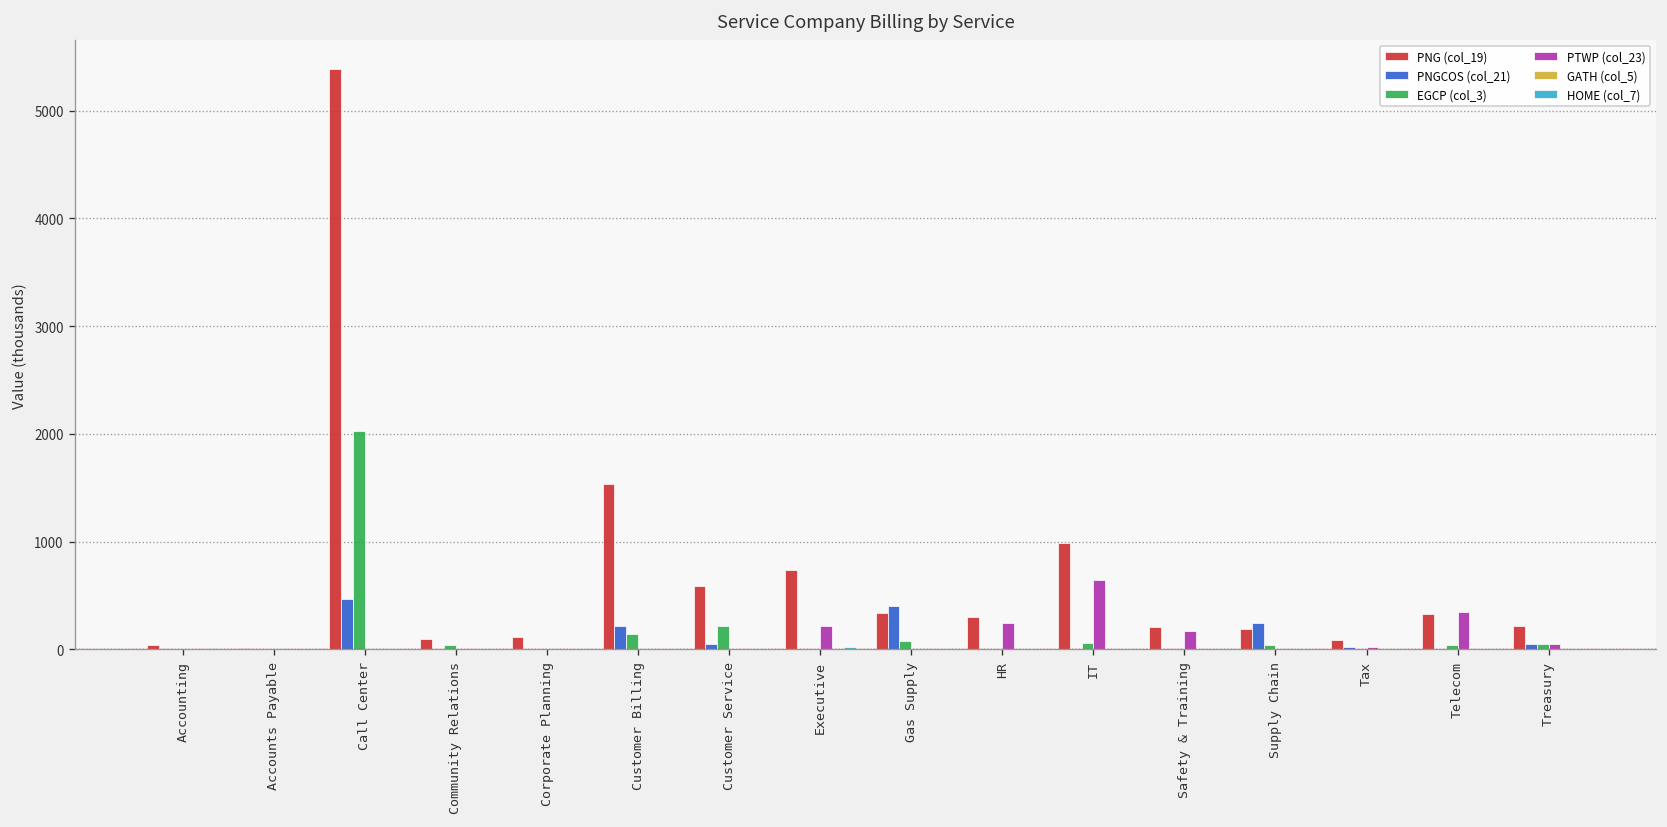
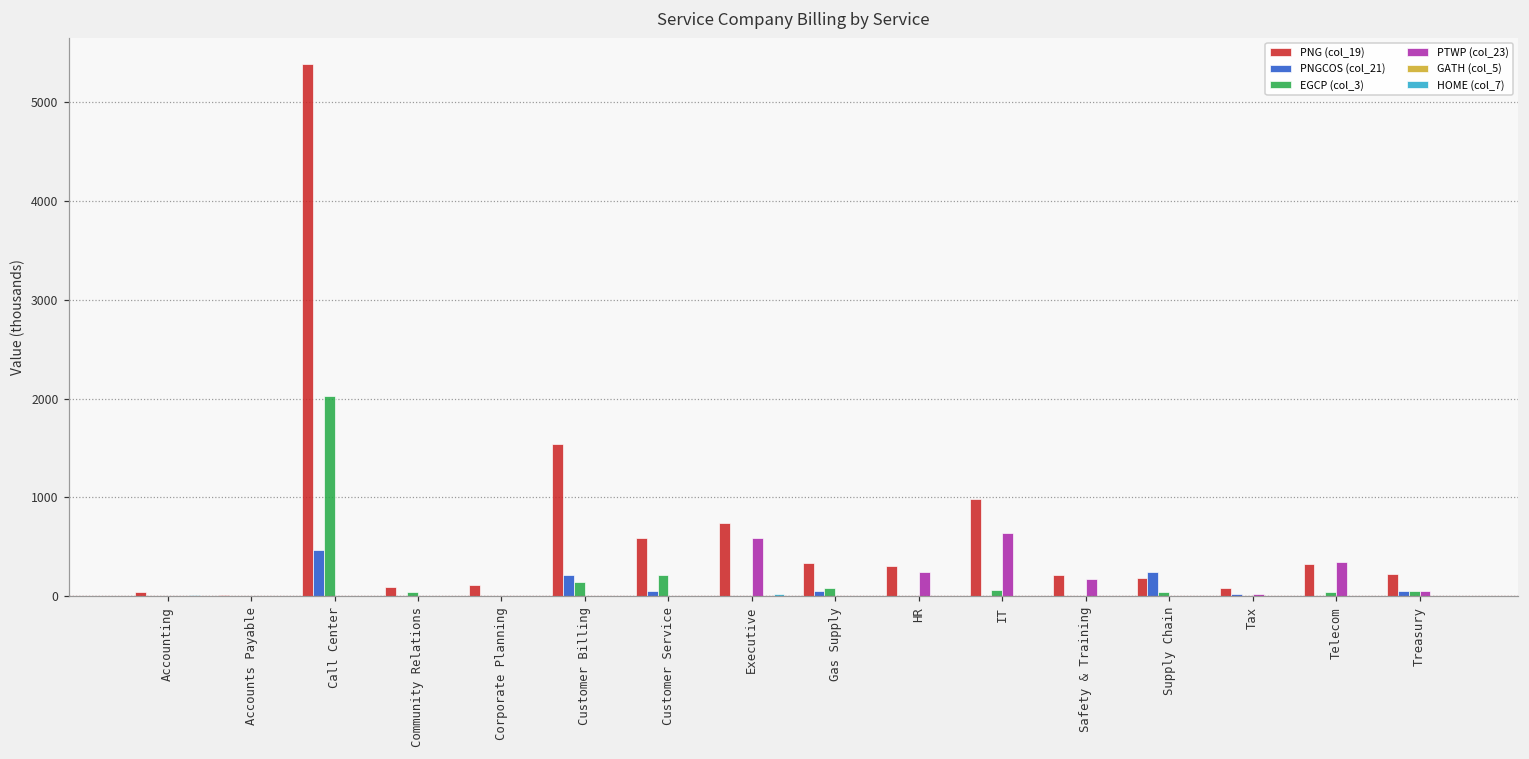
PTWP (col_23), Executive: 200 -> 600
PNGCOS (col_21), Gas Supply: 400 -> 100
